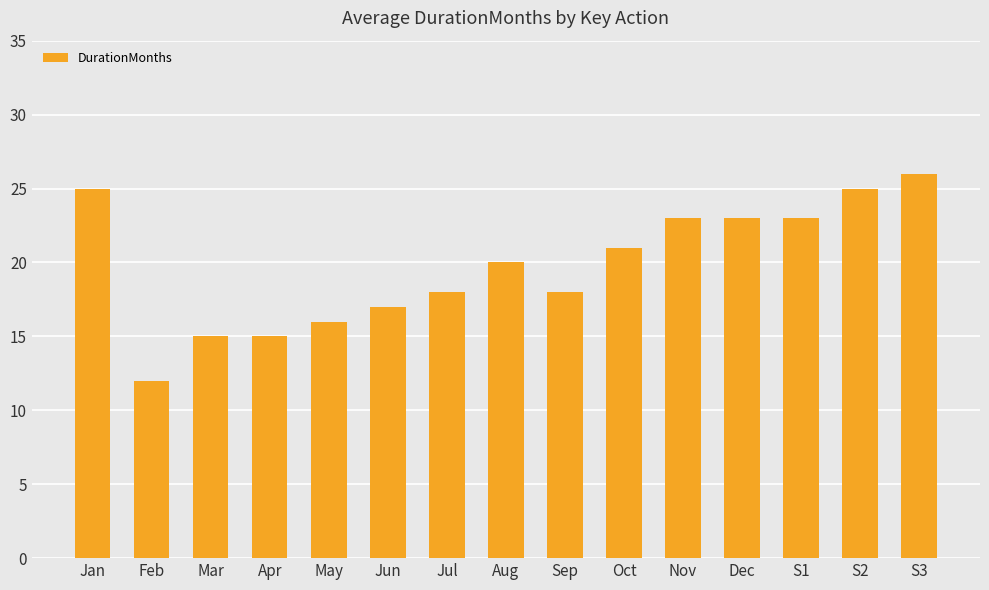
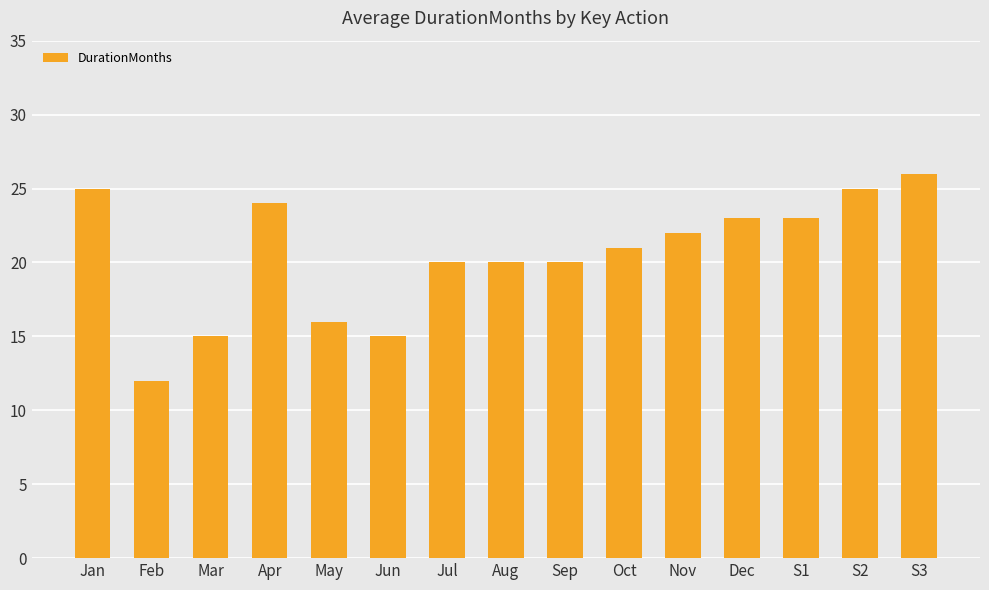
Apr: 15 -> 24
Jun: 17 -> 15
Jul: 18 -> 20
Sep: 18 -> 20
Nov: 23 -> 22
